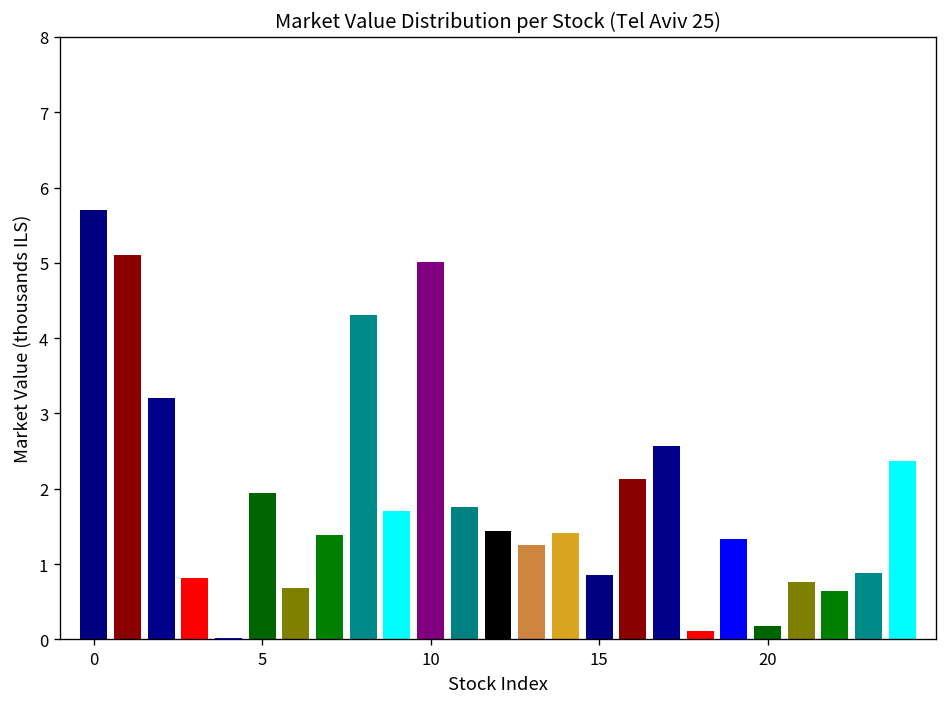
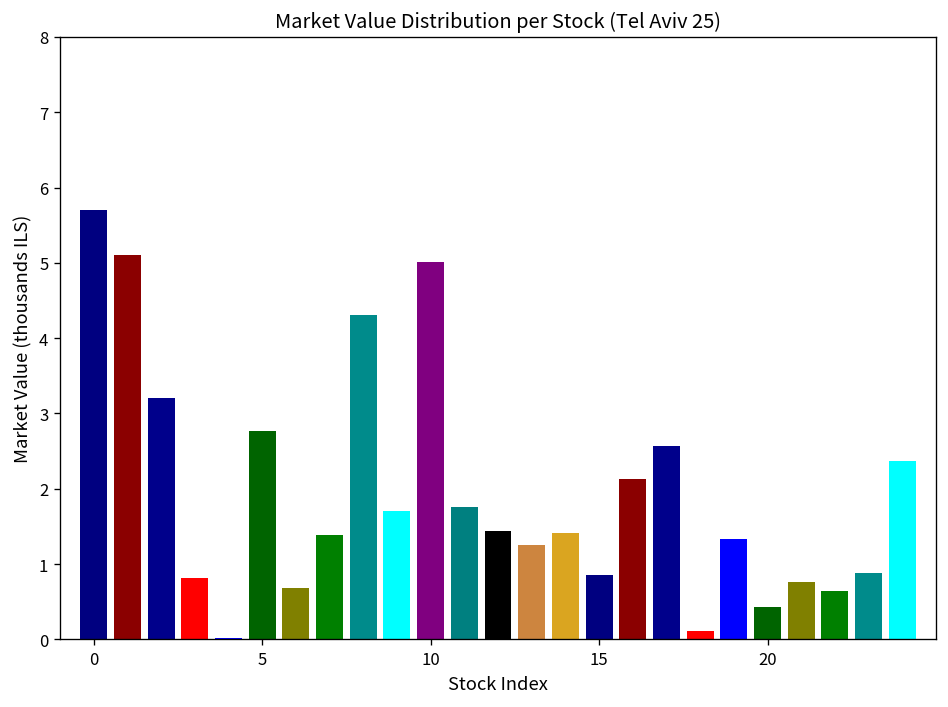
5: 1.9 -> 2.8
20: 0.2 -> 0.4
